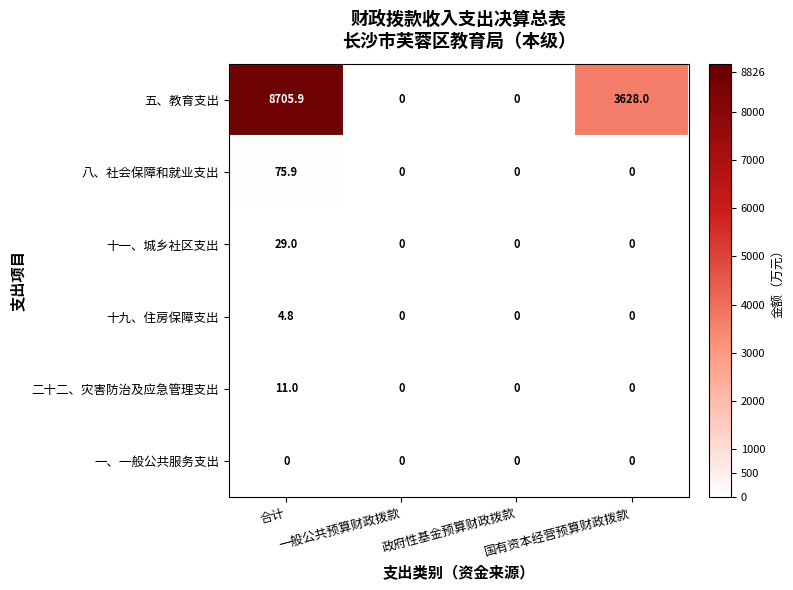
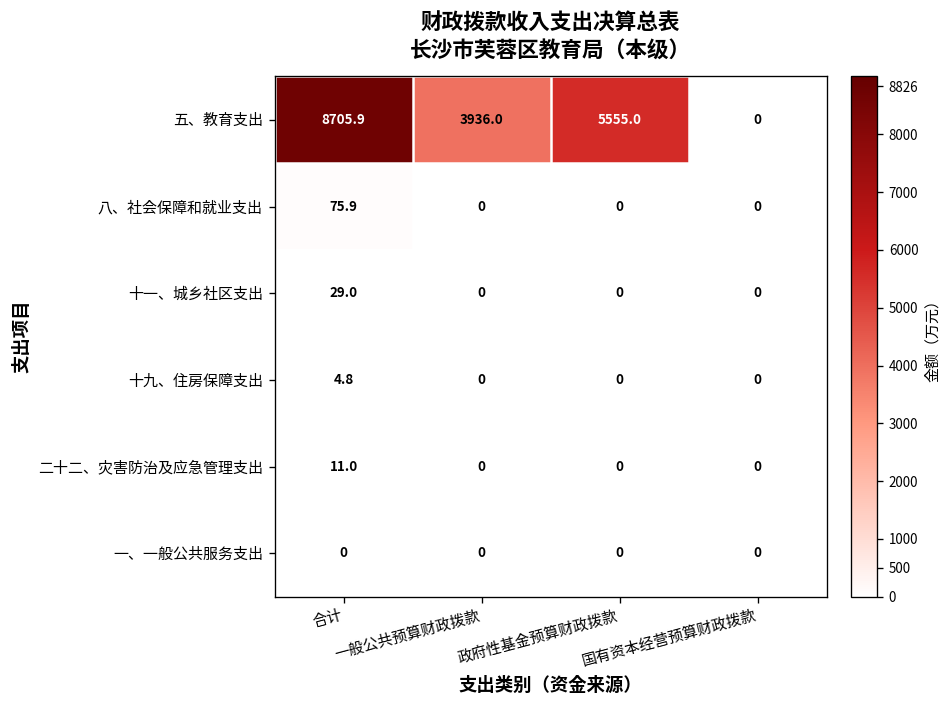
五、教育支出, 一般公共预算财政拨款: 0 -> 3936.0
五、教育支出, 政府性基金预算财政拨款: 0 -> 5555.0
五、教育支出, 国有资本经营预算财政拨款: 3628.0 -> 0
